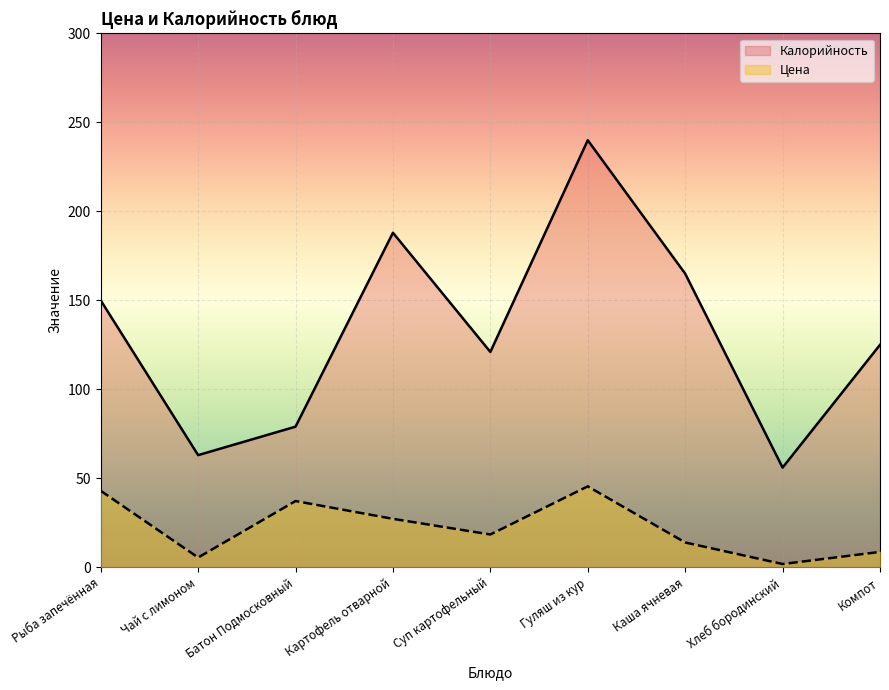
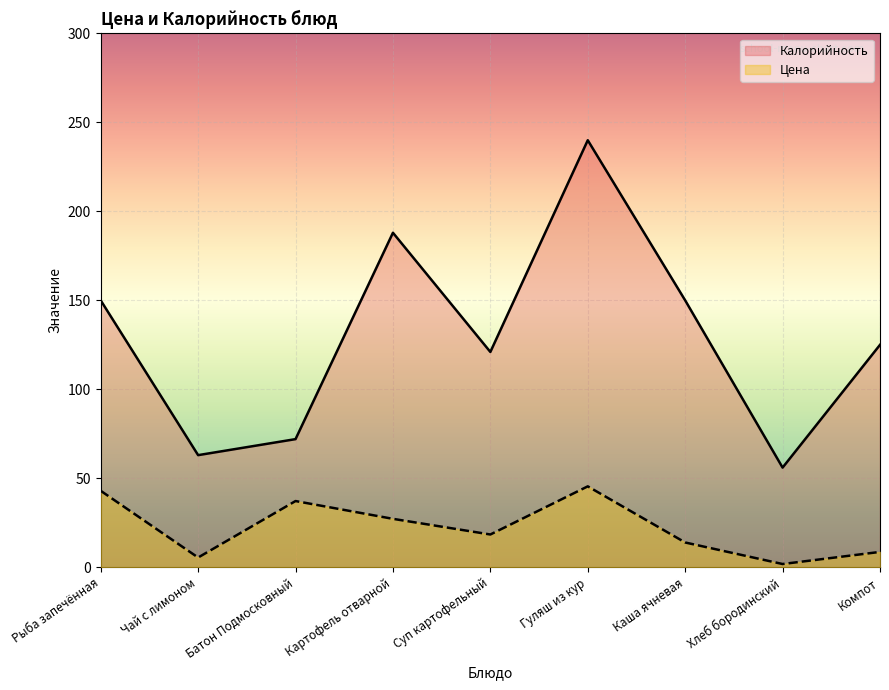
Калорийность, Батон Подмосковный: 79 -> 72
Калорийность, Каша ячневая: 165 -> 150
